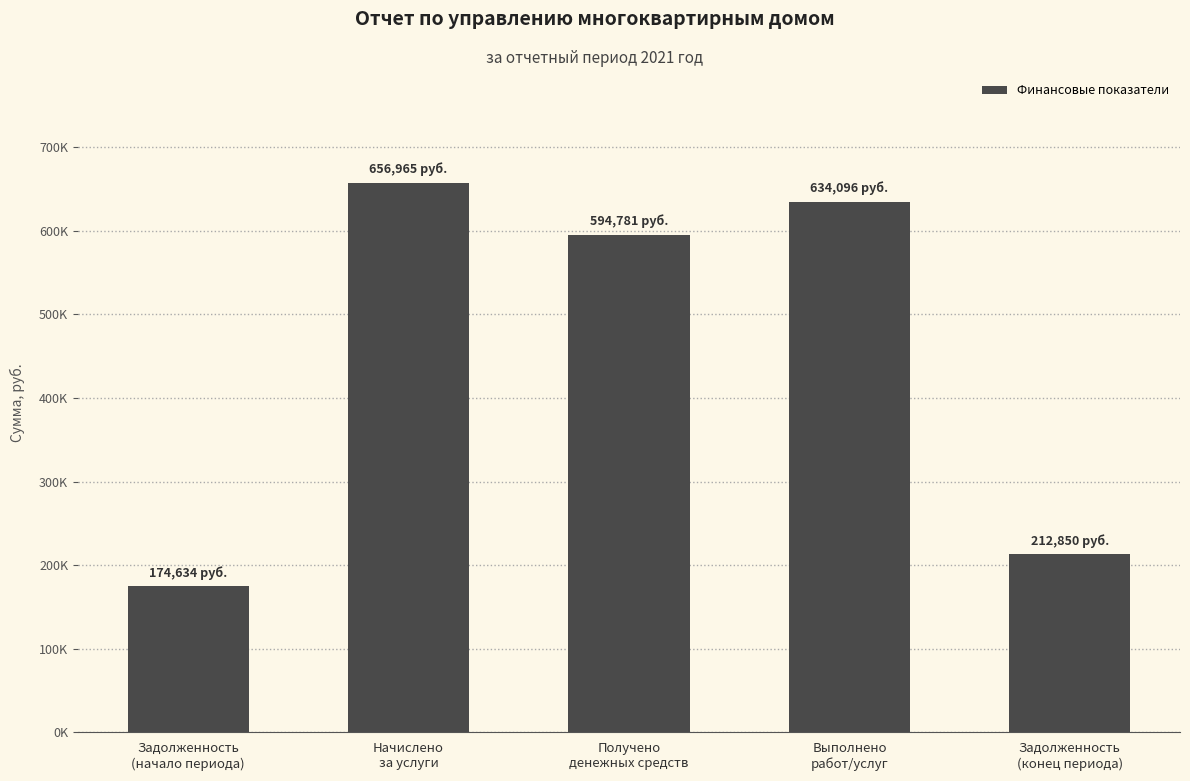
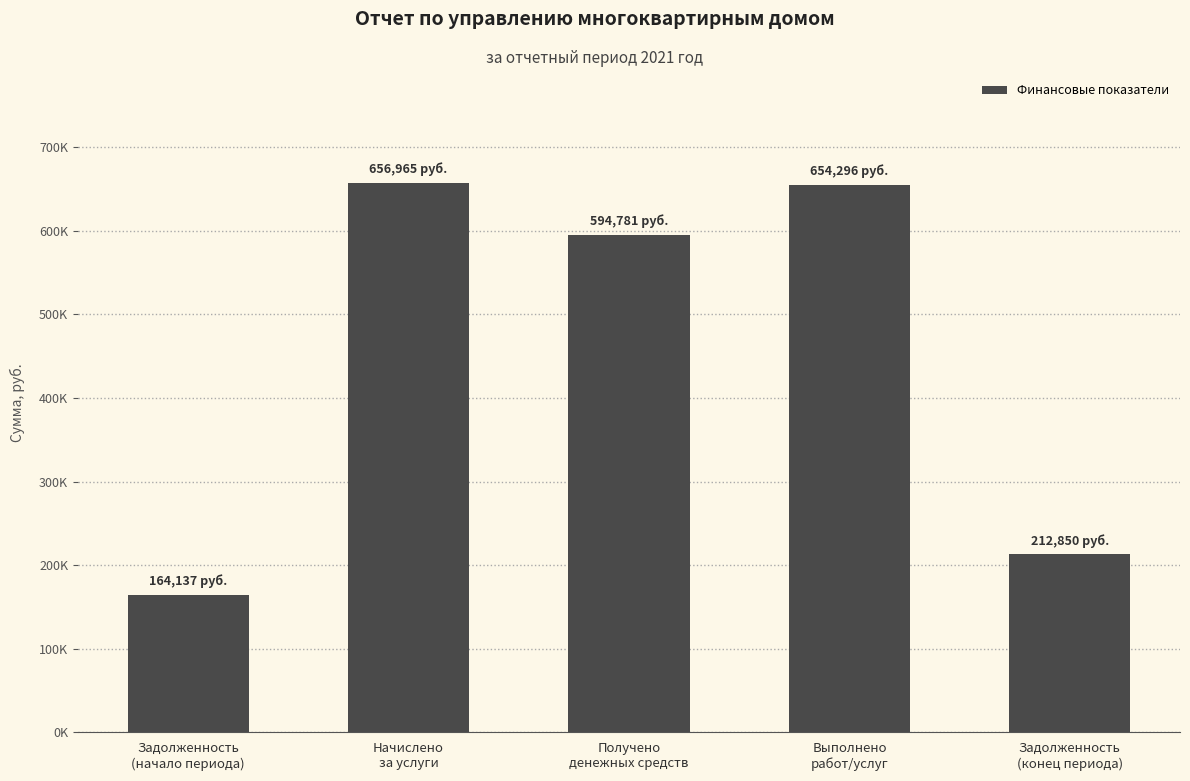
Задолженность (начало периода): 174,634 -> 164,137
Выполнено работ/услуг: 634,096 -> 654,296
